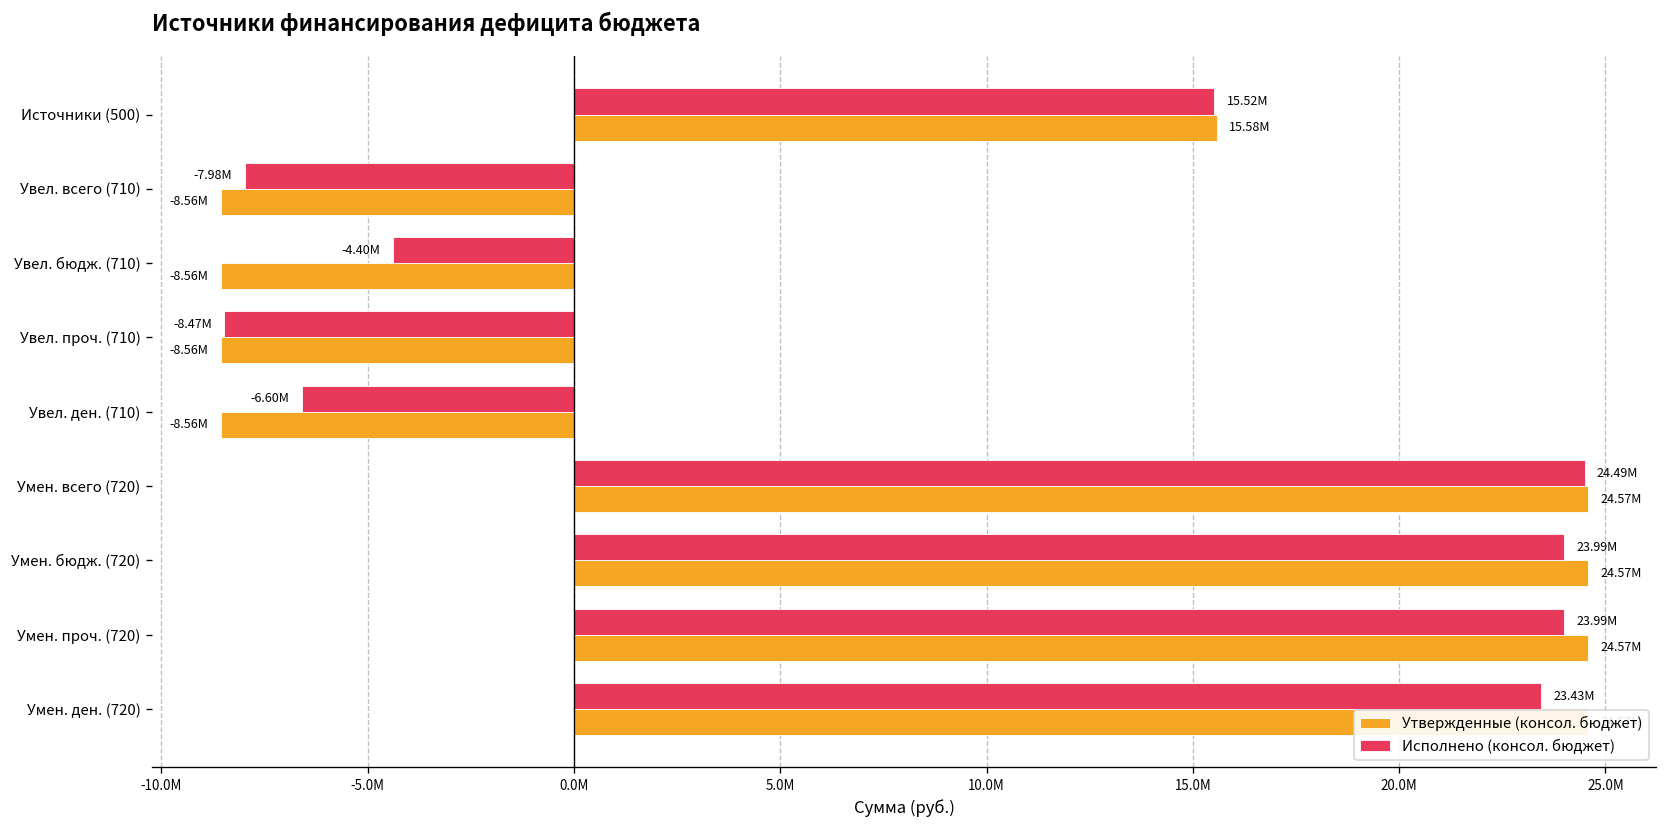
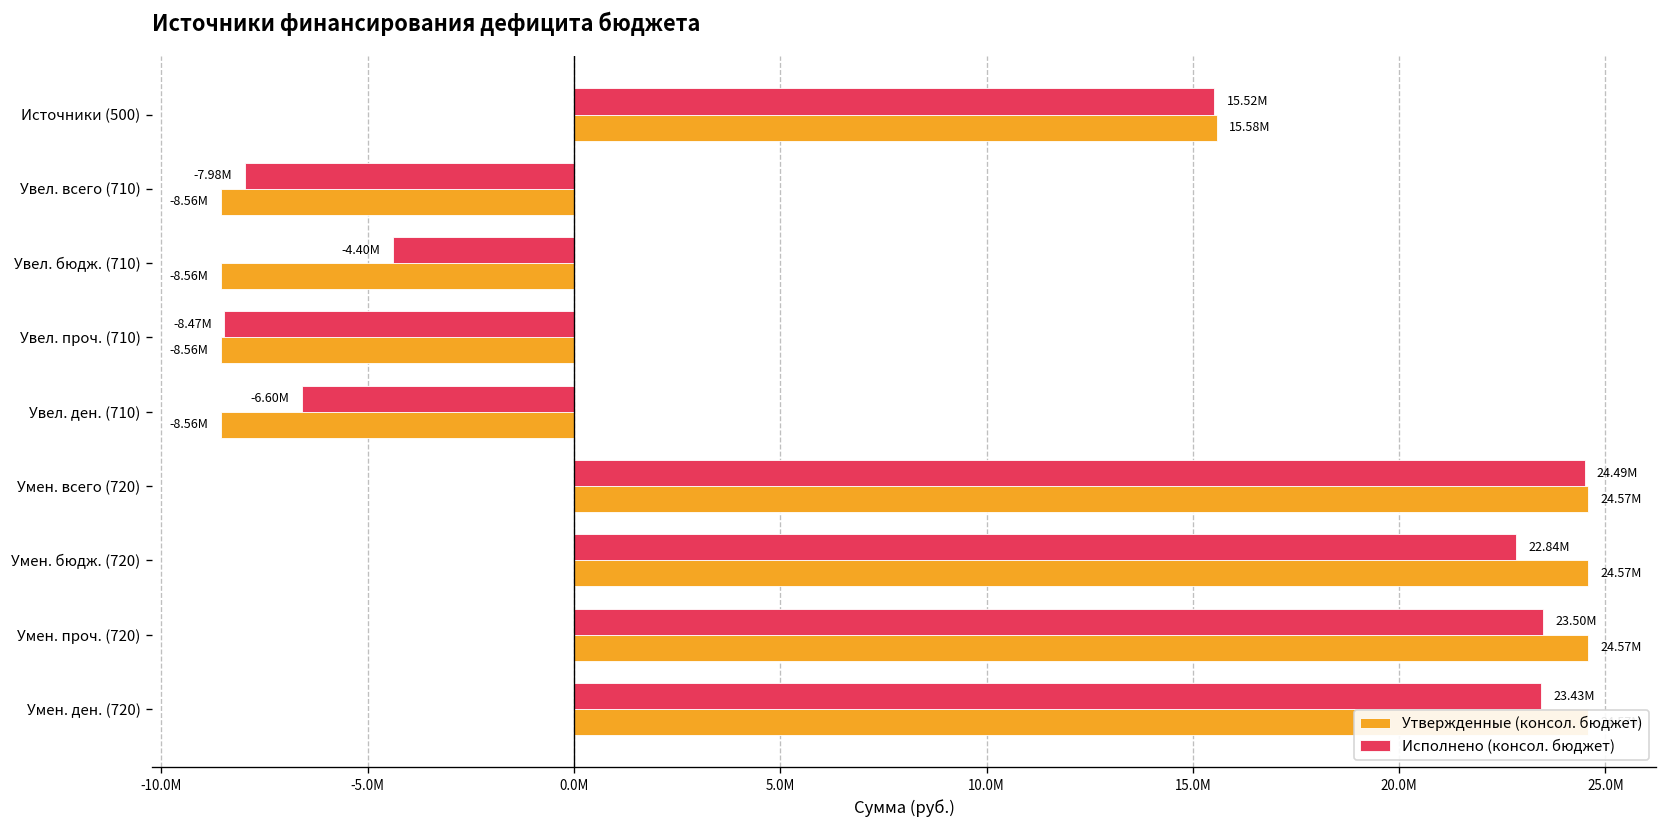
Исполнено (консол. бюджет), Умен. бюдж. (720): 23.99M -> 22.84M
Исполнено (консол. бюджет), Умен. проч. (720): 23.99M -> 23.50M
